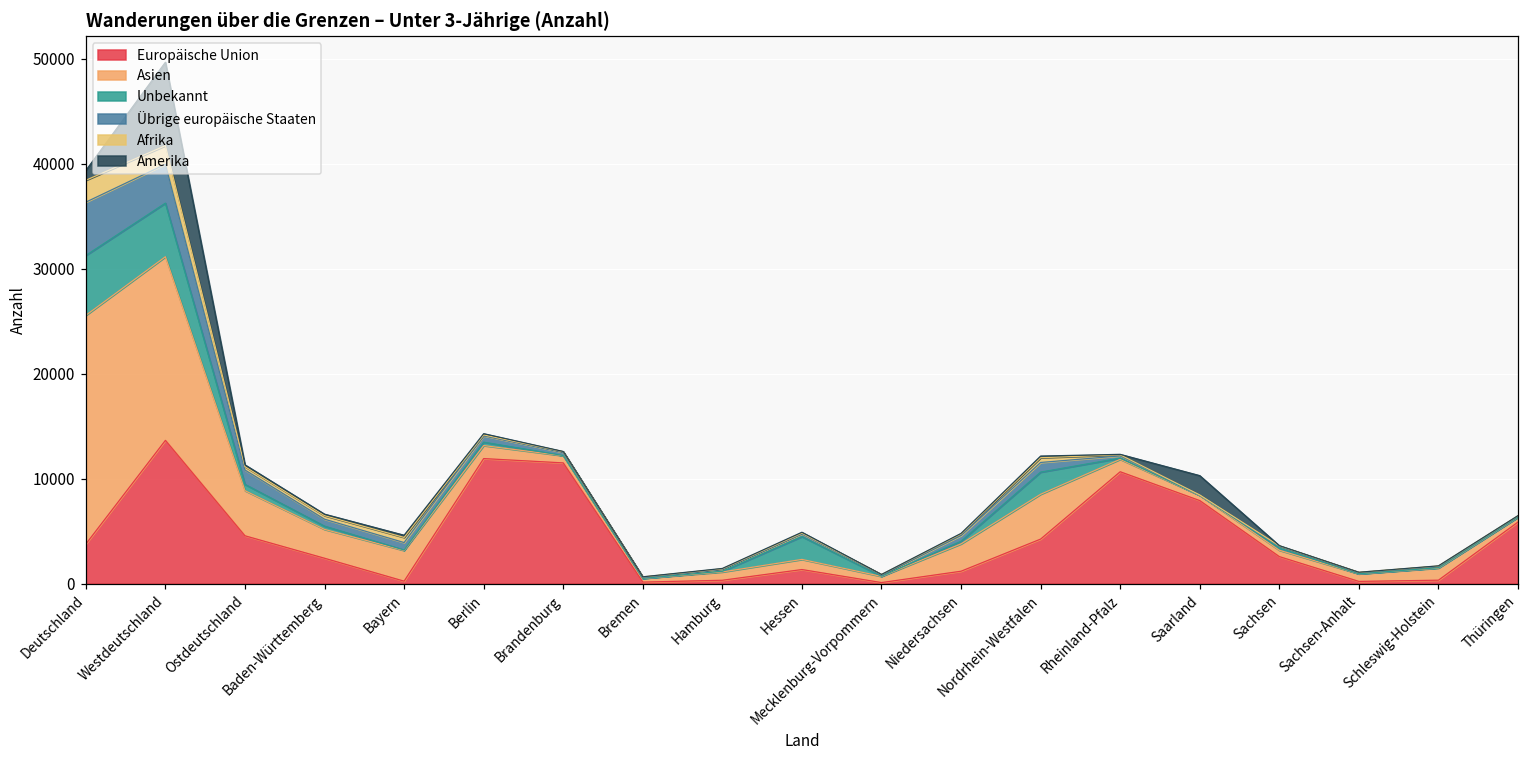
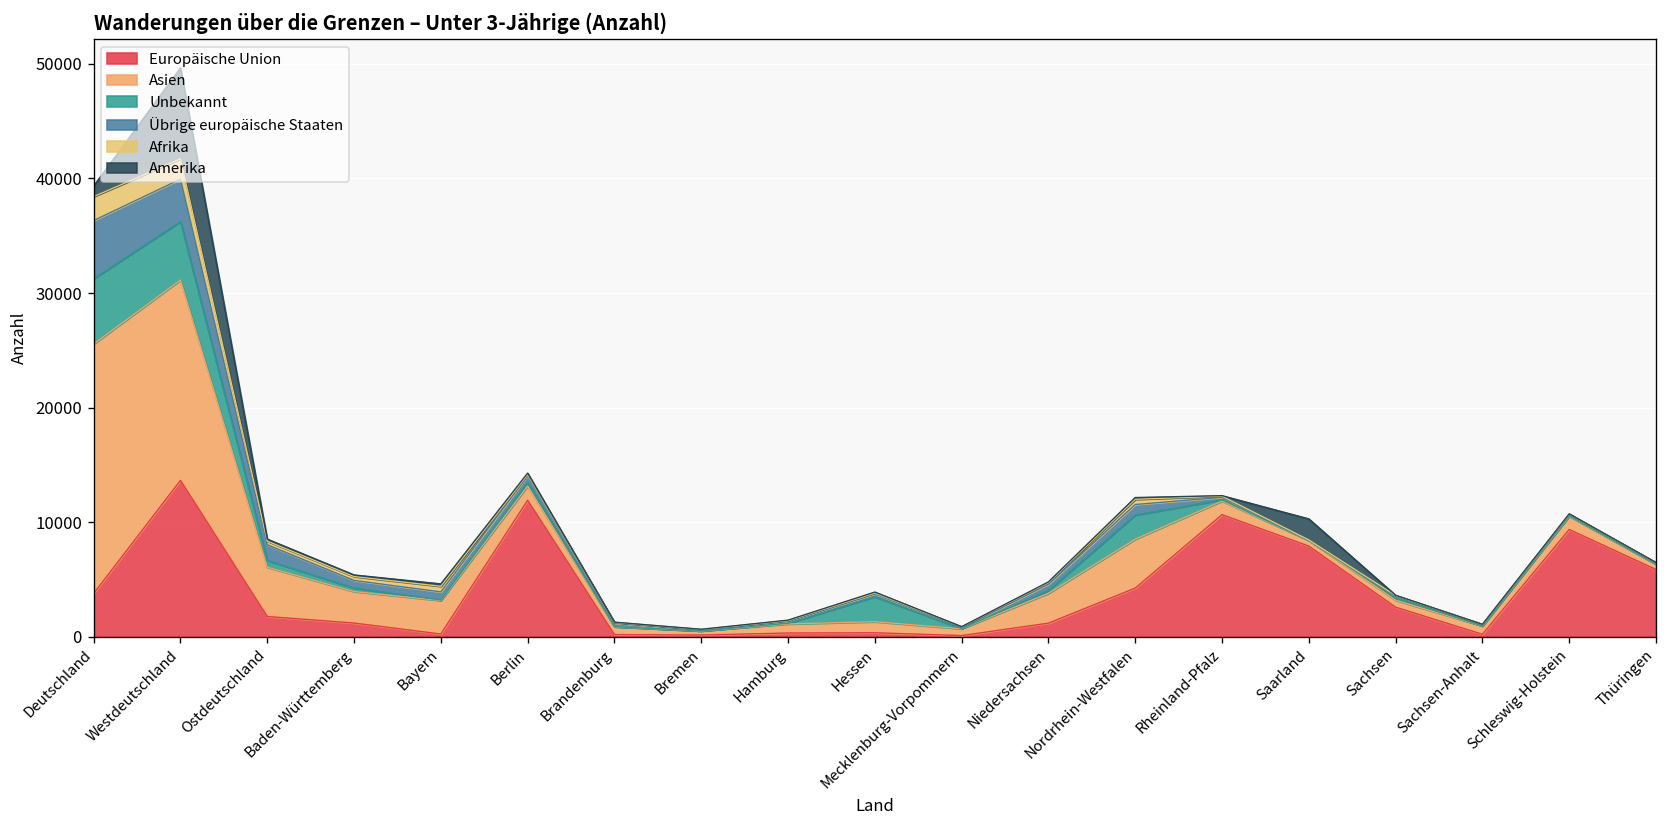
Europäische Union, Ostdeutschland: 5000 -> 2000
Europäische Union, Baden-Württemberg: 2000 -> 1000
Europäische Union, Brandenburg: 12000 -> 0
Europäische Union, Hessen: 1000 -> 0
Europäische Union, Schleswig-Holstein: 0 -> 9000
